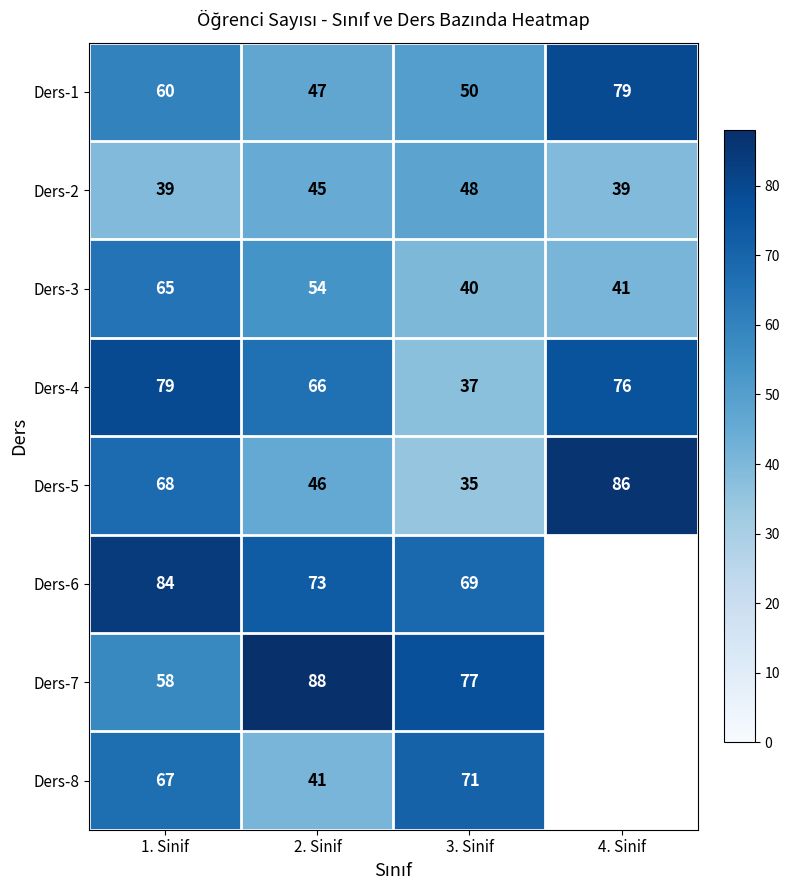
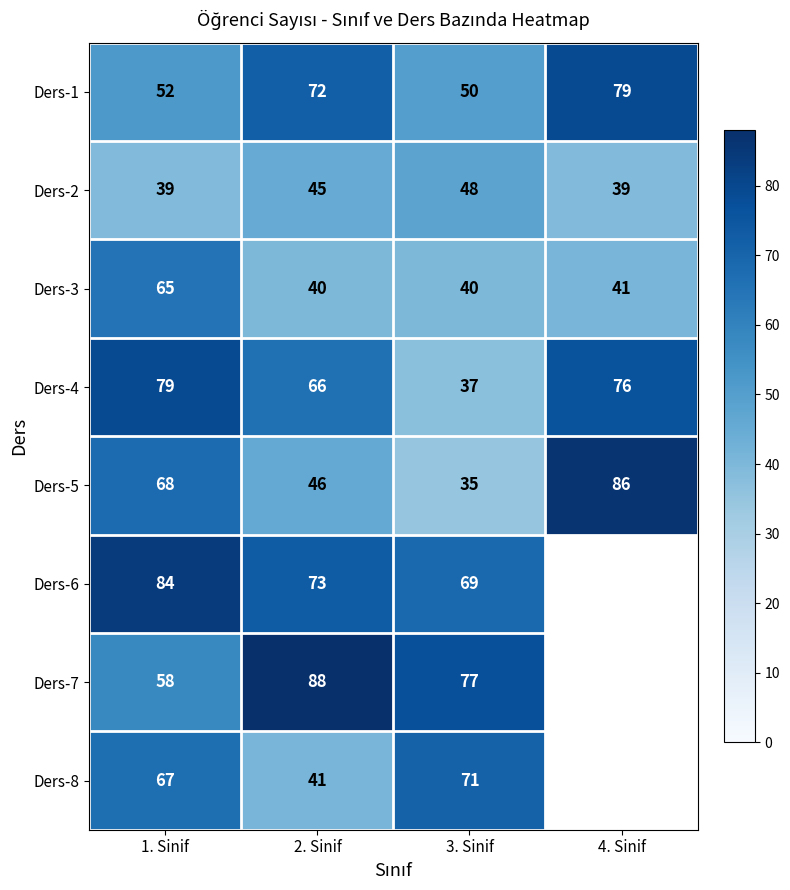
Ders-1, 1. Sinif: 60 -> 52
Ders-1, 2. Sinif: 47 -> 72
Ders-3, 2. Sinif: 54 -> 40
